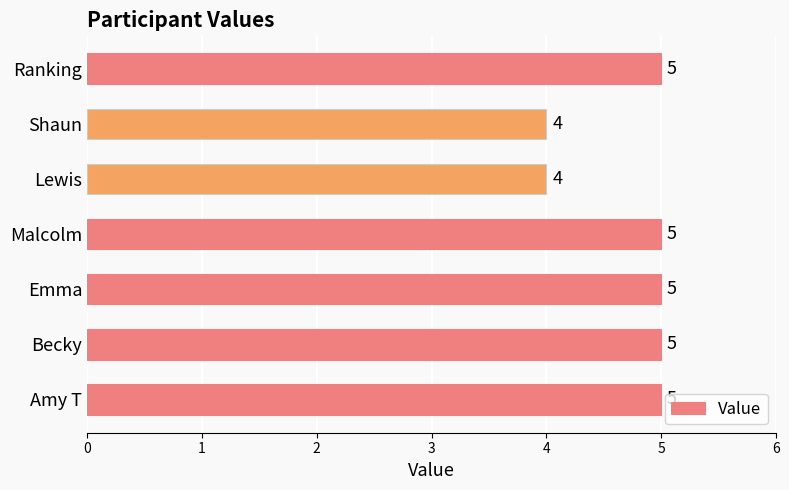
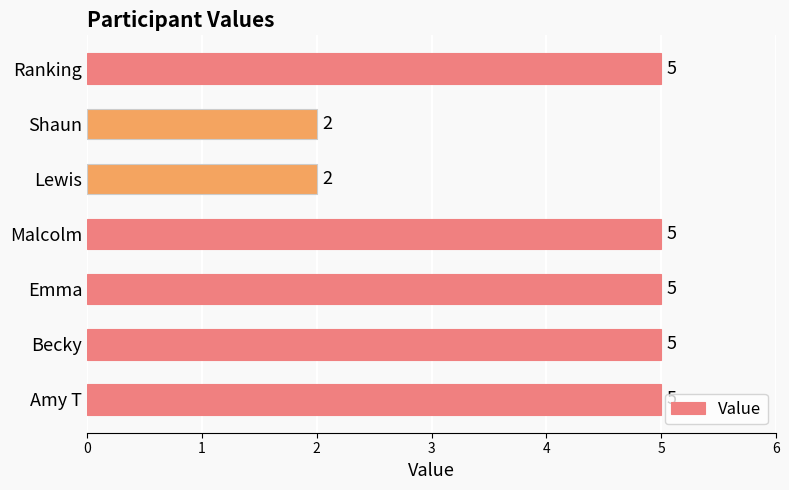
Shaun: 4 -> 2
Lewis: 4 -> 2
